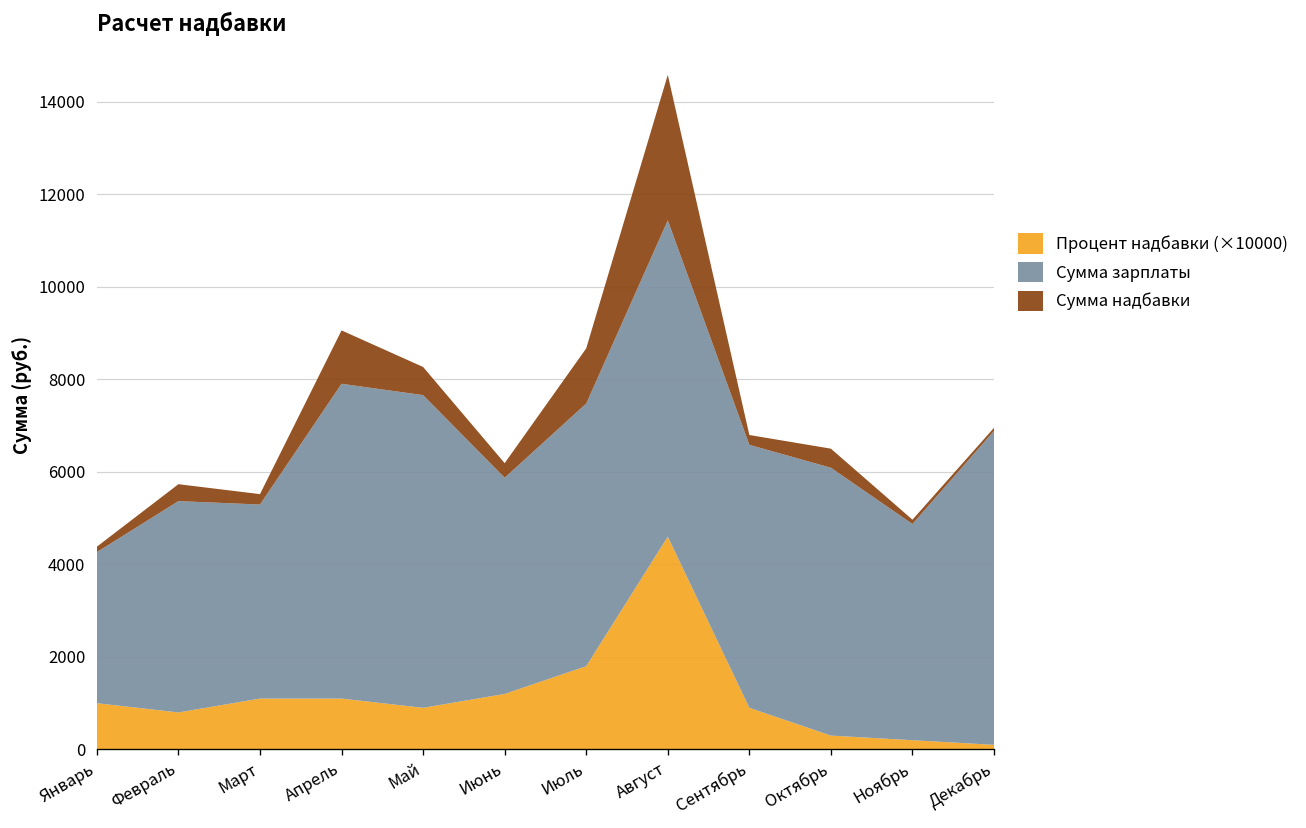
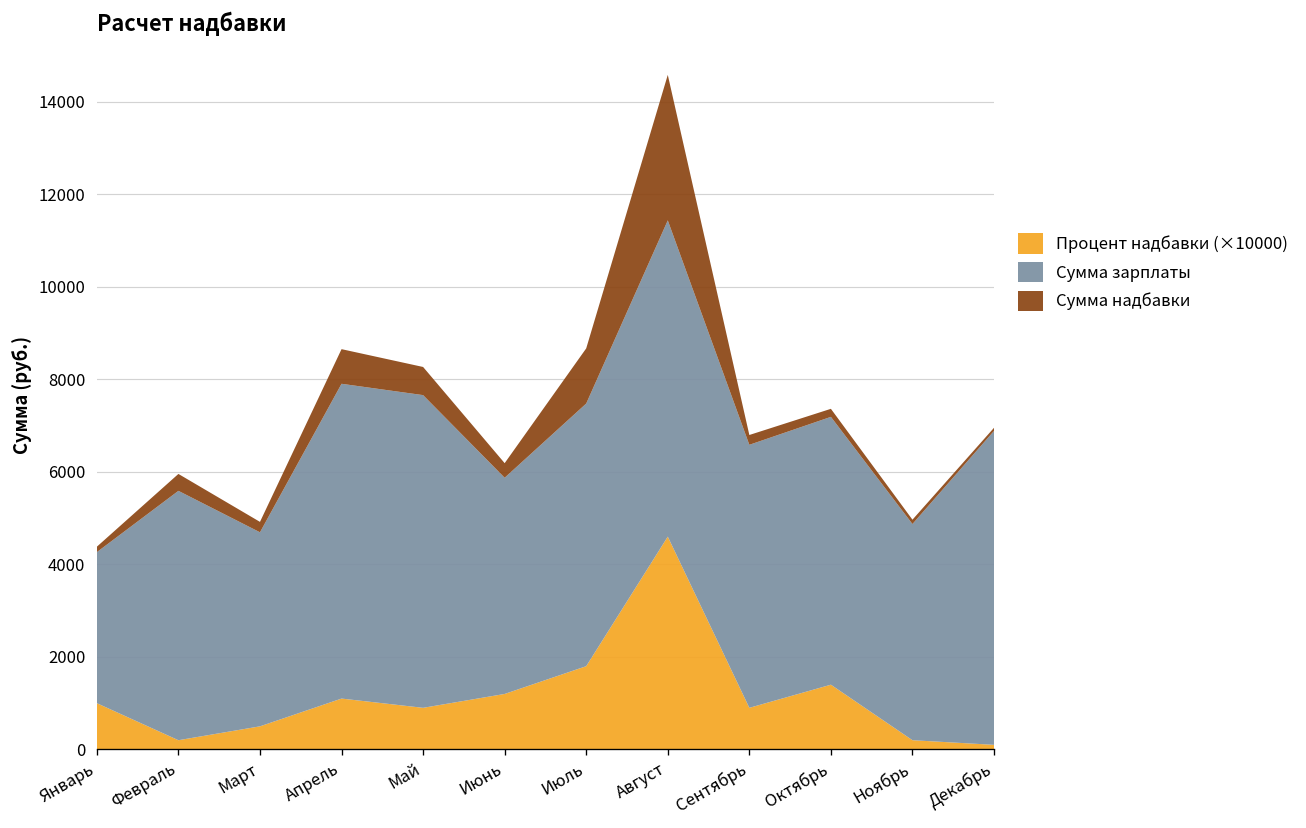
Процент надбавки (×10000), Февраль: 800 -> 200
Сумма зарплаты, Февраль: 4600 -> 5400
Процент надбавки (×10000), Март: 1100 -> 500
Сумма надбавки, Апрель: 1200 -> 700
Процент надбавки (×10000), Октябрь: 300 -> 1400
Сумма надбавки, Октябрь: 400 -> 200
